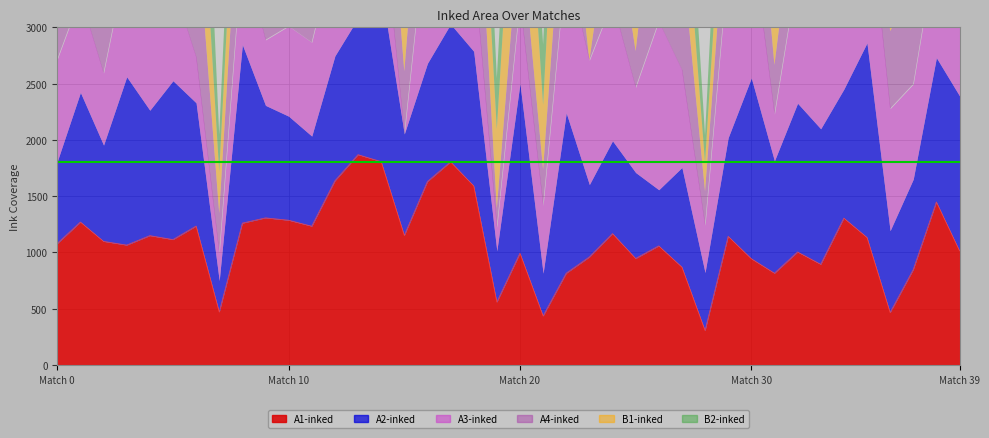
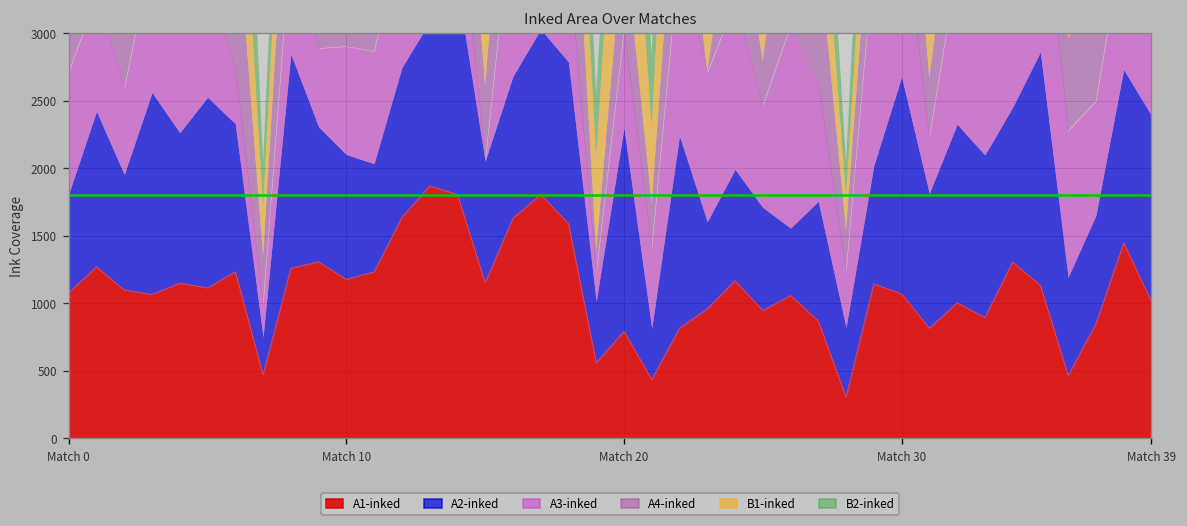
A1-inked, Match 10: 1290 -> 1180
A1-inked, Match 20: 990 -> 790
A1-inked, Match 30: 940 -> 1070
